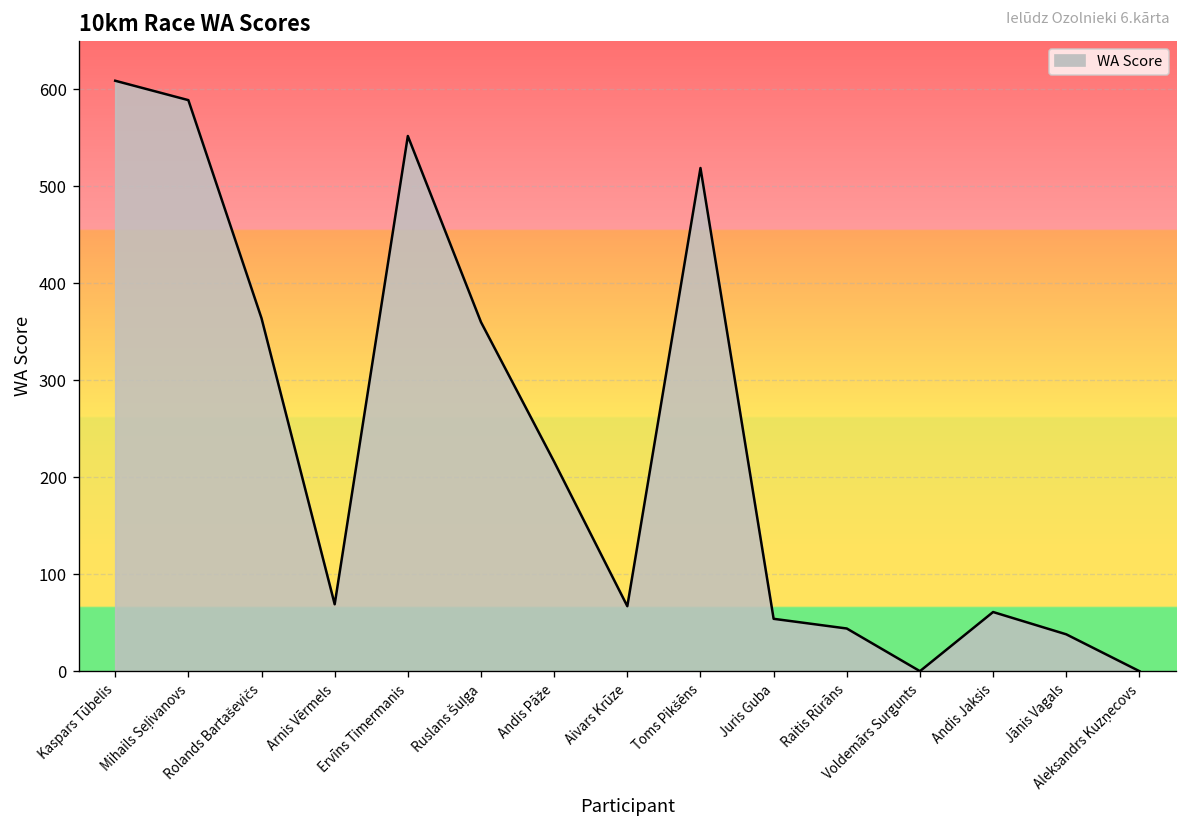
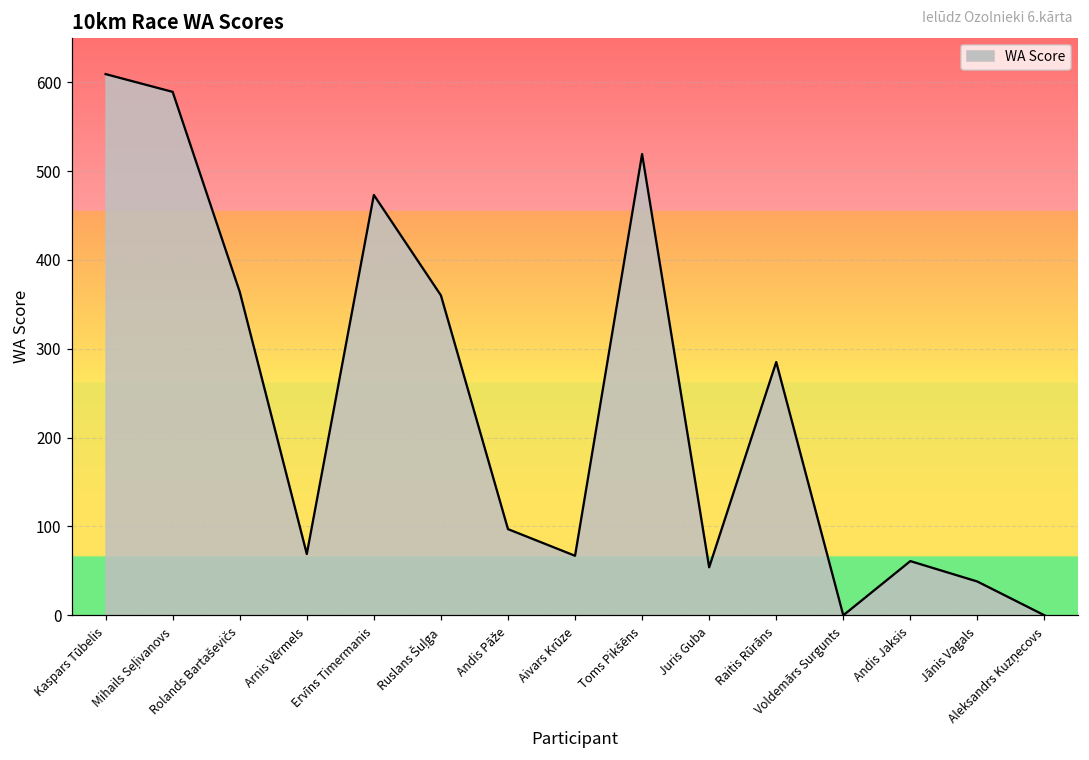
Ervīns Timermanis: 550 -> 470
Andis Pāže: 220 -> 100
Raitis Rūrāns: 40 -> 290
